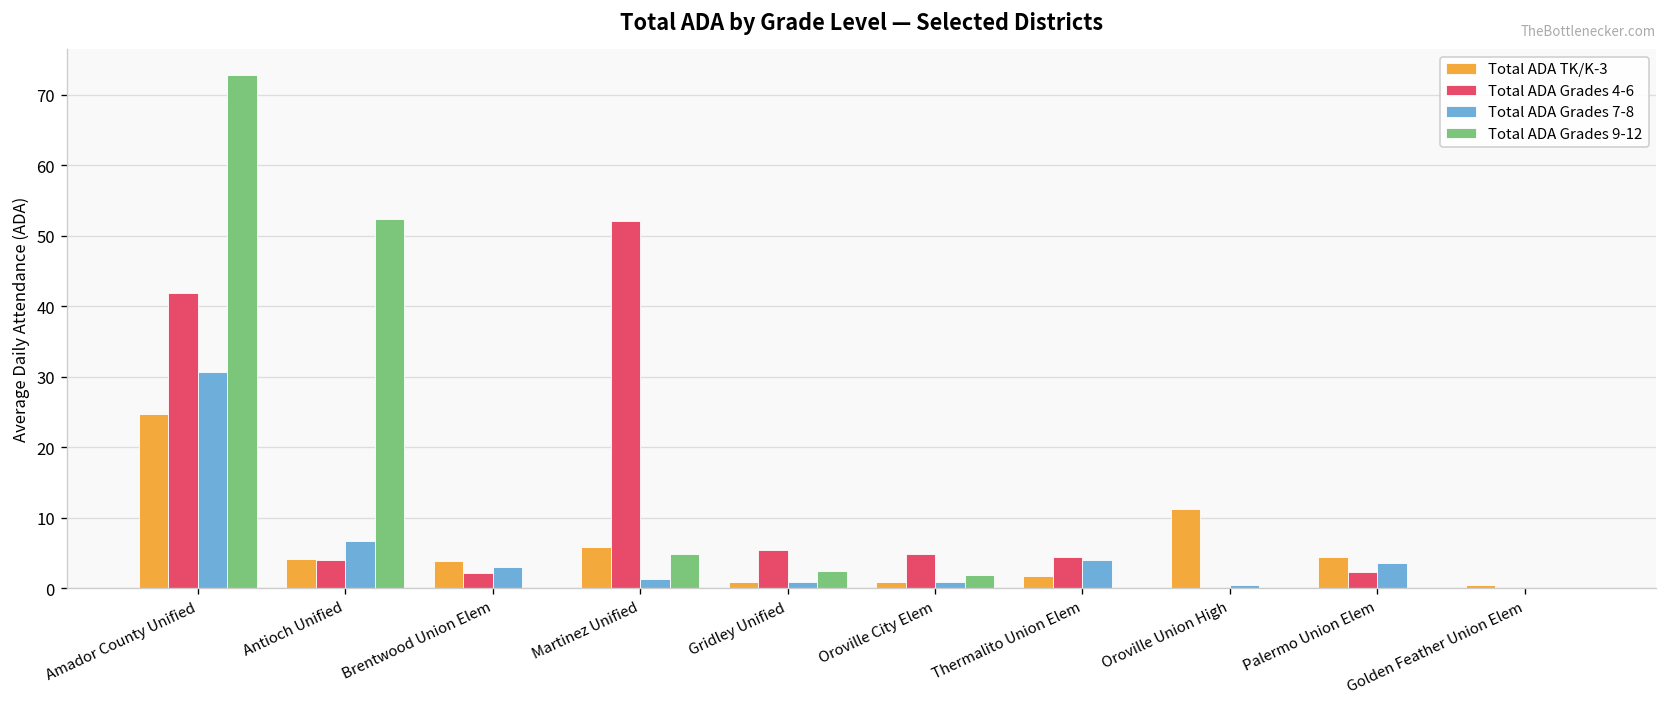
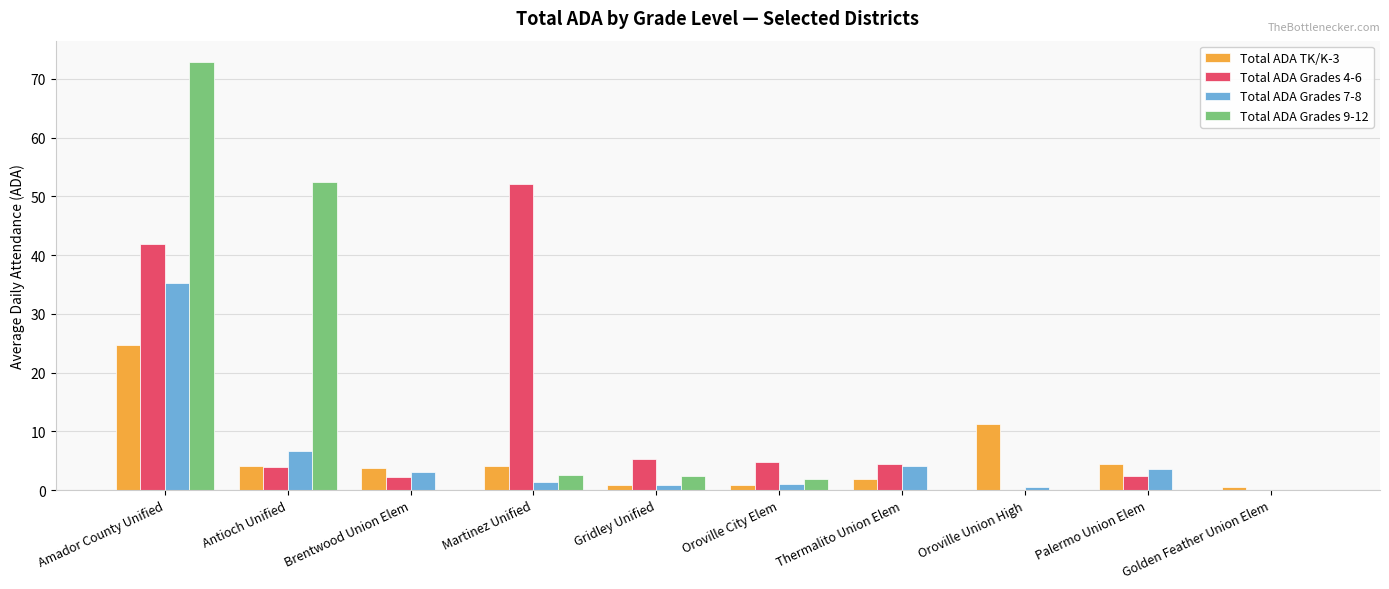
Total ADA Grades 7-8, Amador County Unified: 31 -> 35
Total ADA TK/K-3, Martinez Unified: 6 -> 4
Total ADA Grades 9-12, Martinez Unified: 5 -> 3
